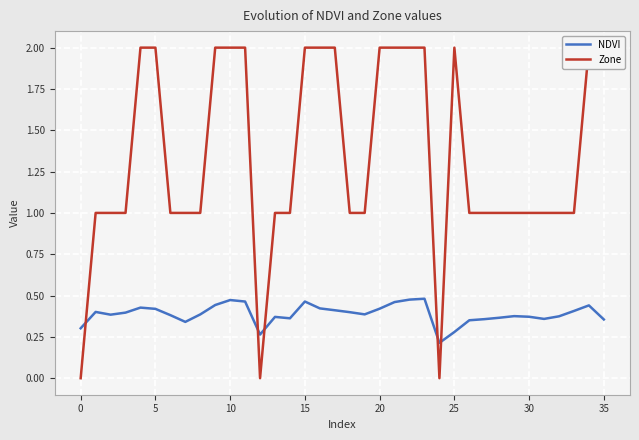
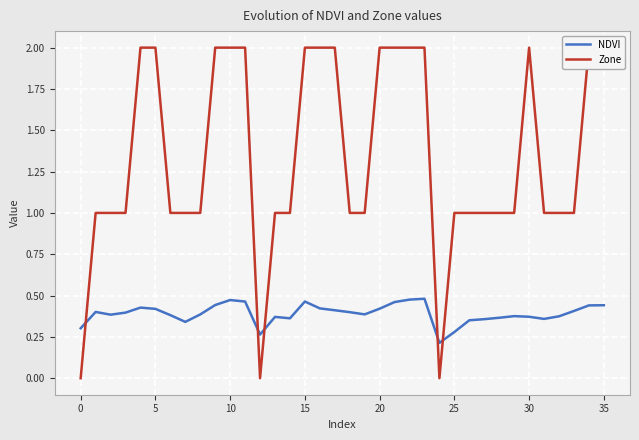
Zone, 25: 2 -> 1
Zone, 30: 1 -> 2
NDVI, 35: 0.36 -> 0.44
